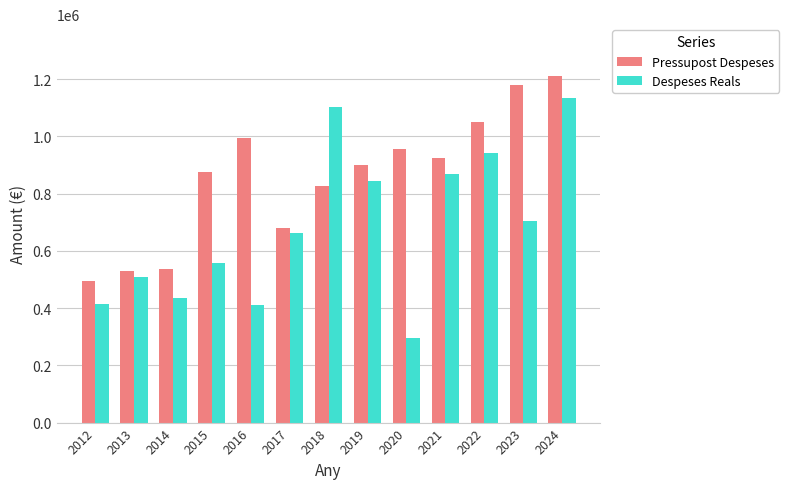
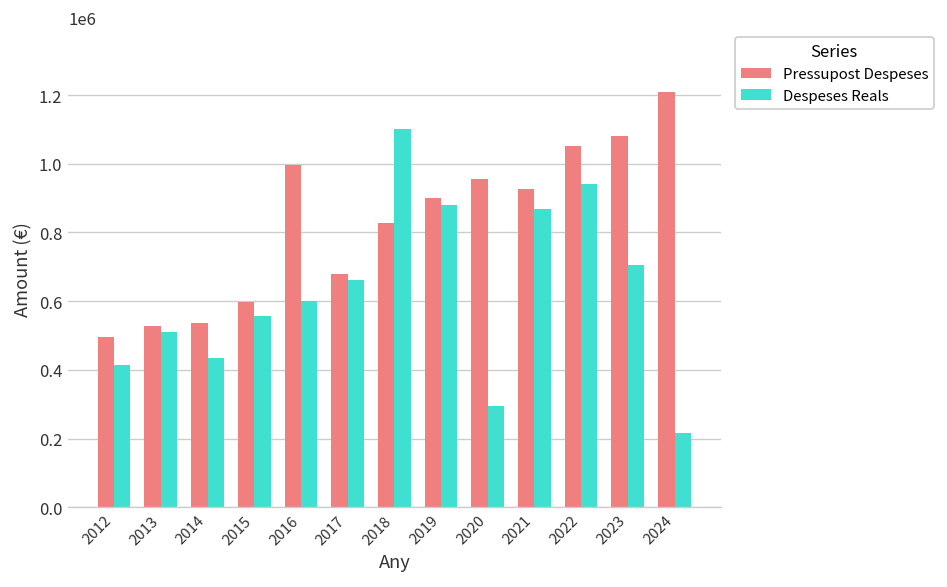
Pressupost Despeses, 2015: 870000 -> 600000
Despeses Reals, 2016: 410000 -> 600000
Despeses Reals, 2019: 840000 -> 880000
Pressupost Despeses, 2023: 1180000 -> 1080000
Despeses Reals, 2024: 1130000 -> 220000
